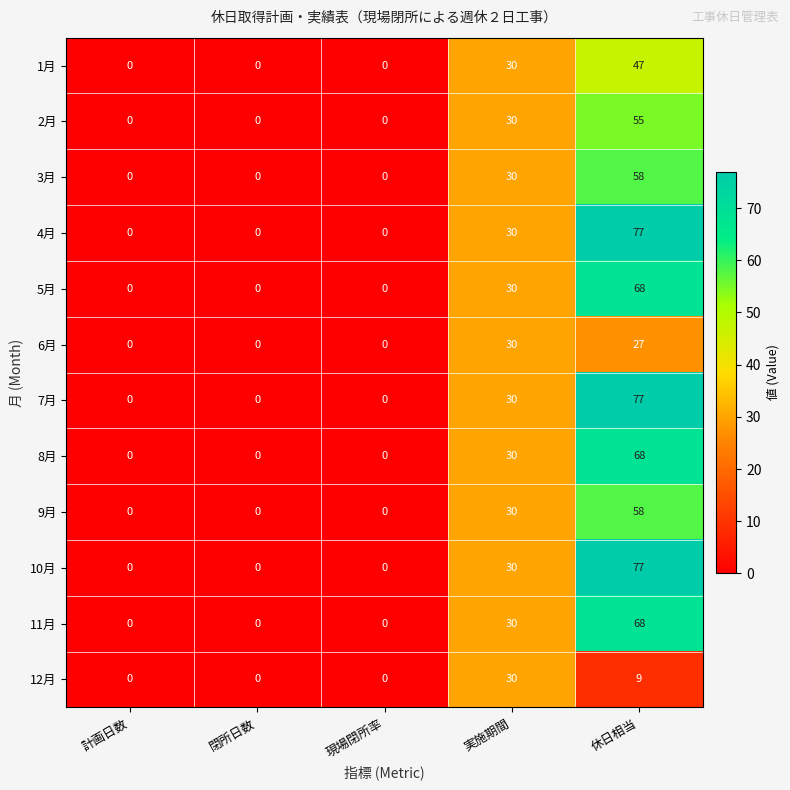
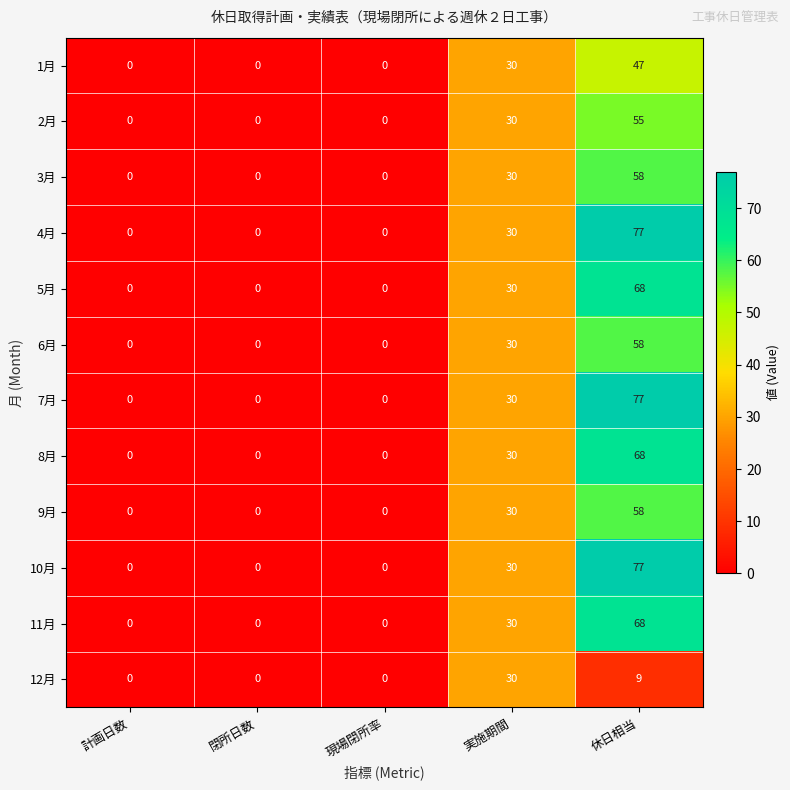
6月, 休日相当: 27 -> 58
